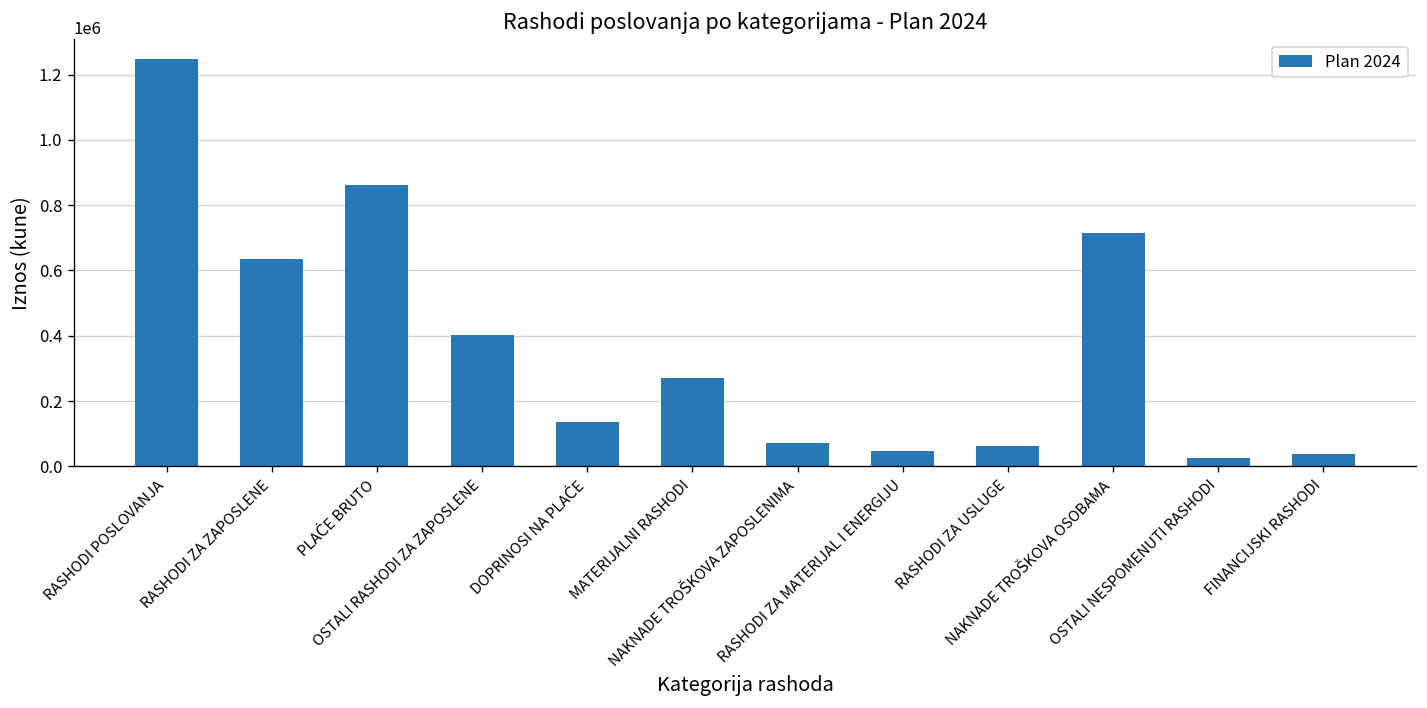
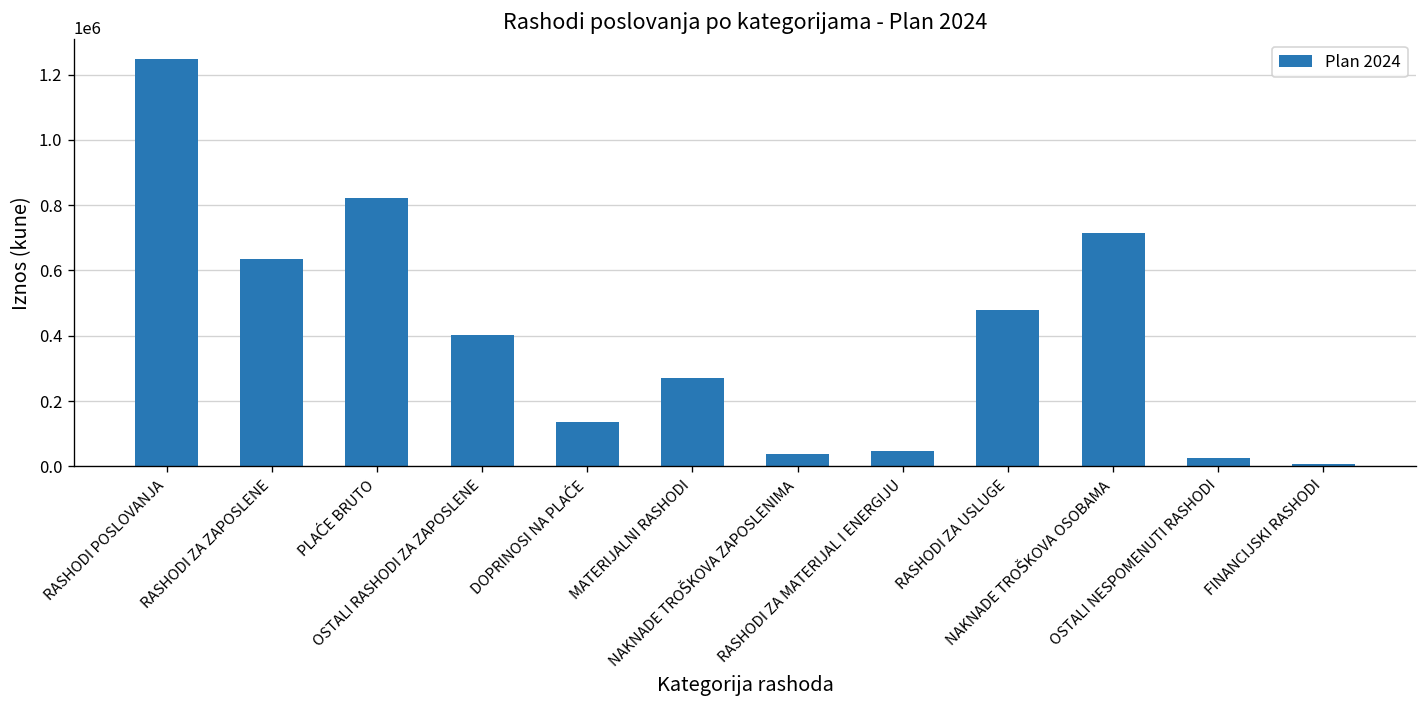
PLAĆE BRUTO: 860000 -> 820000
NAKNADE TROŠKOVA ZAPOSLENIMA: 70000 -> 40000
RASHODI ZA USLUGE: 60000 -> 480000
FINANCIJSKI RASHODI: 40000 -> 10000
